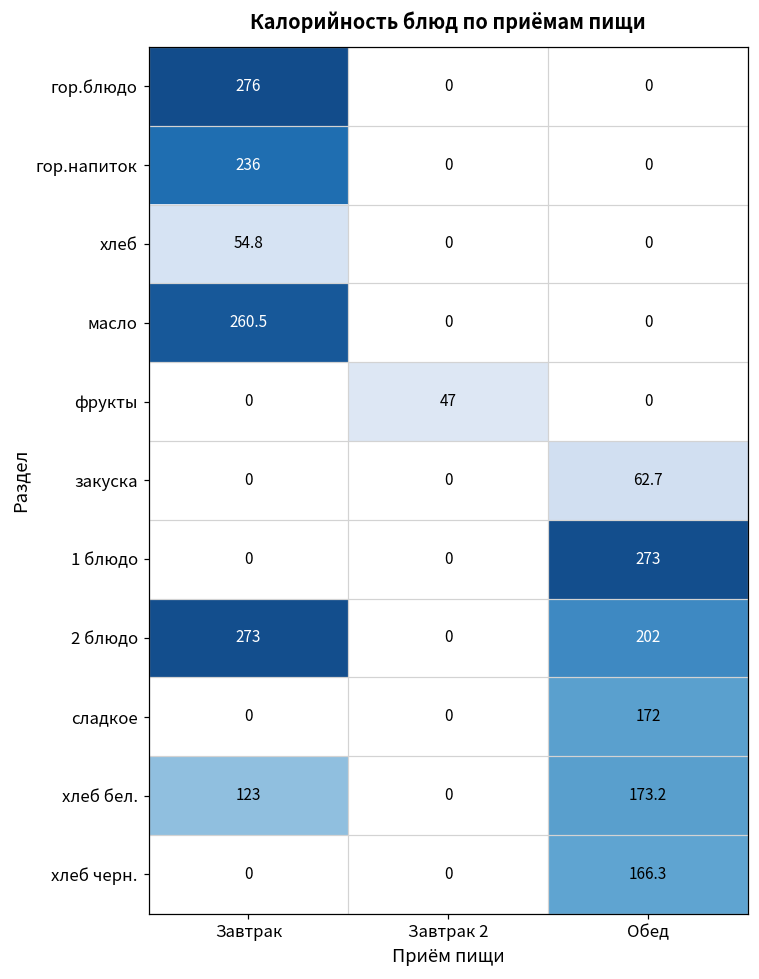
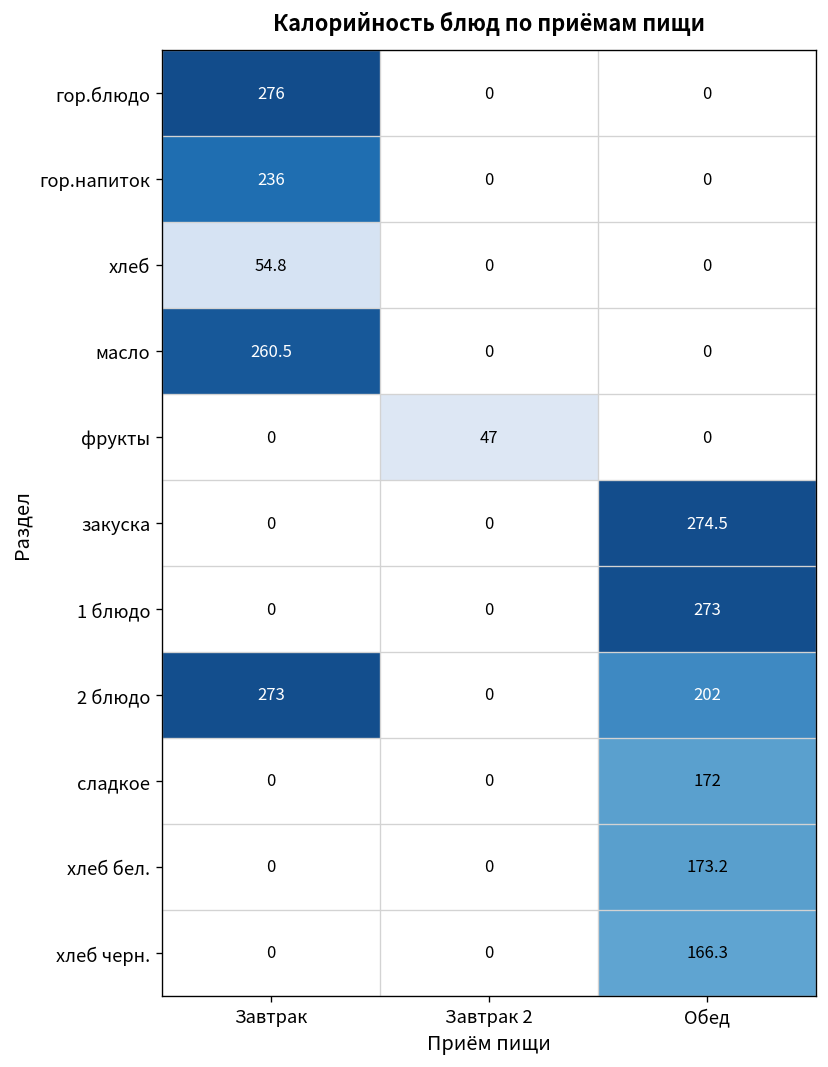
закуска, Обед: 62.7 -> 274.5
хлеб бел., Завтрак: 123 -> 0
